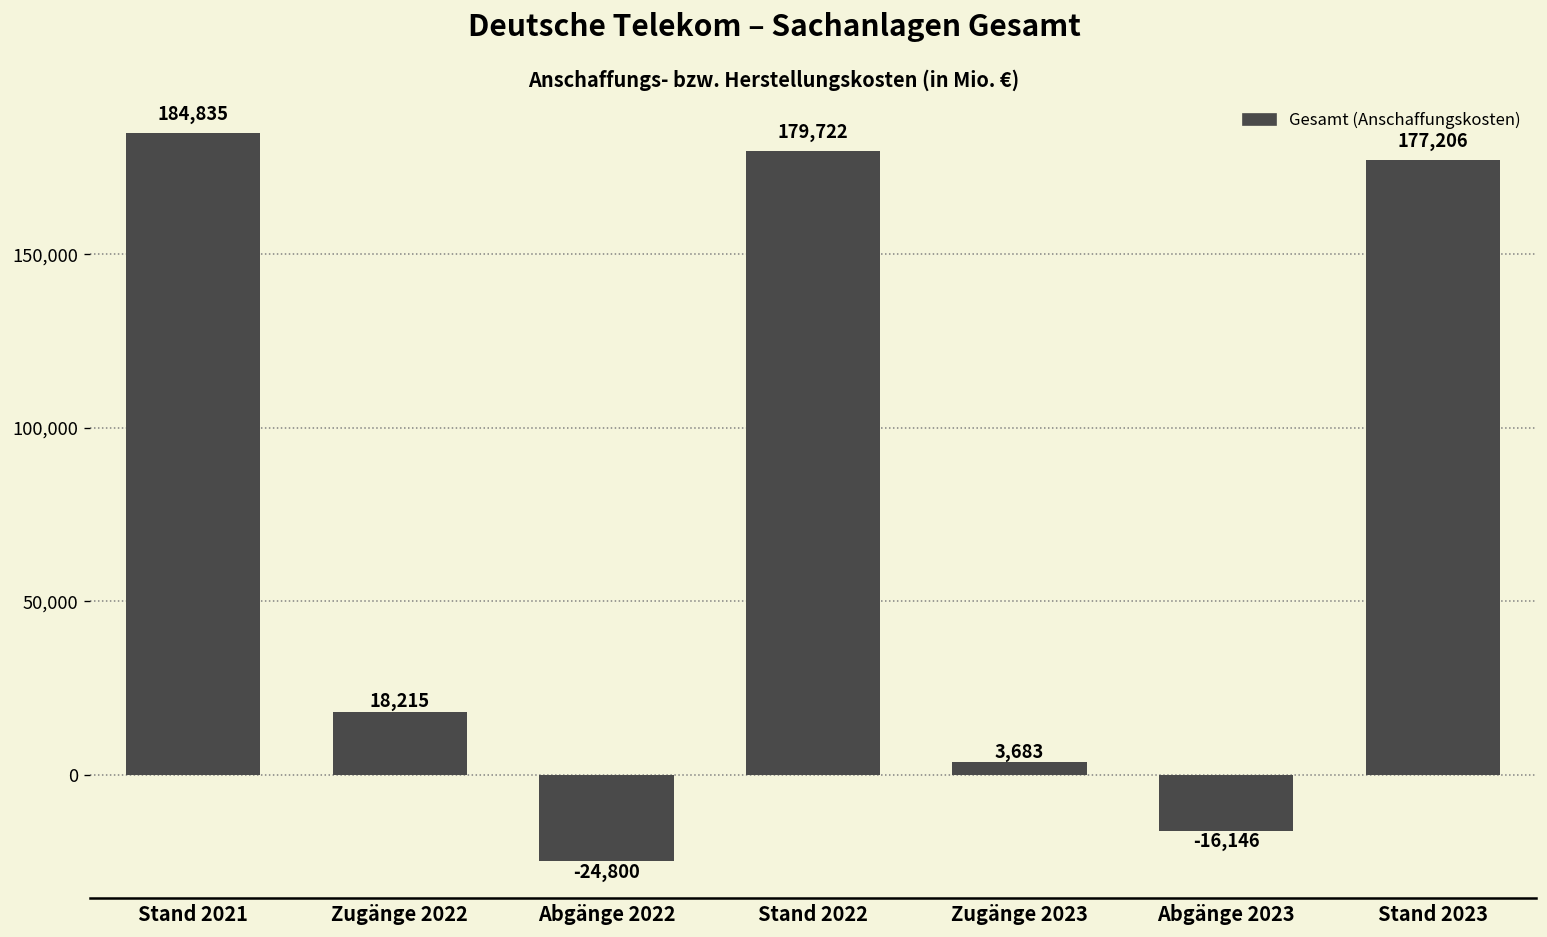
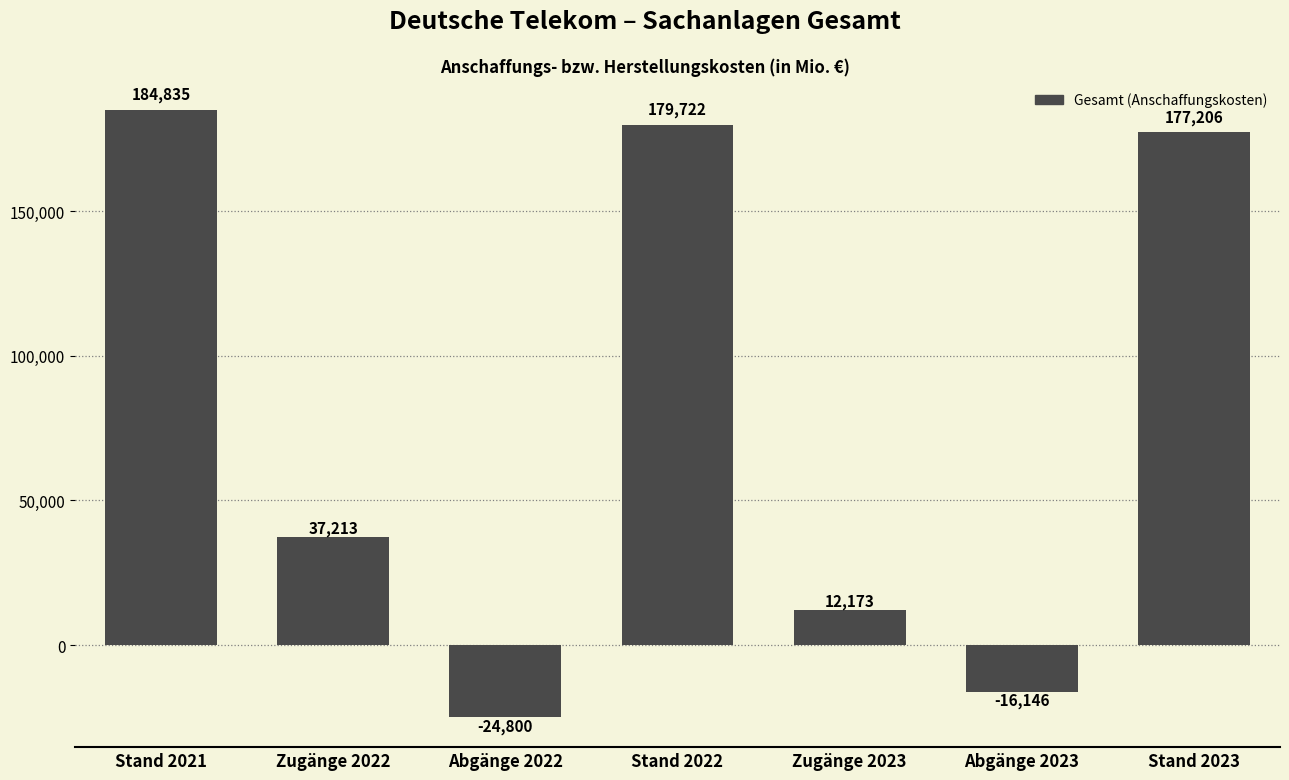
Zugänge 2022: 18,215 -> 37,213
Zugänge 2023: 3,683 -> 12,173
